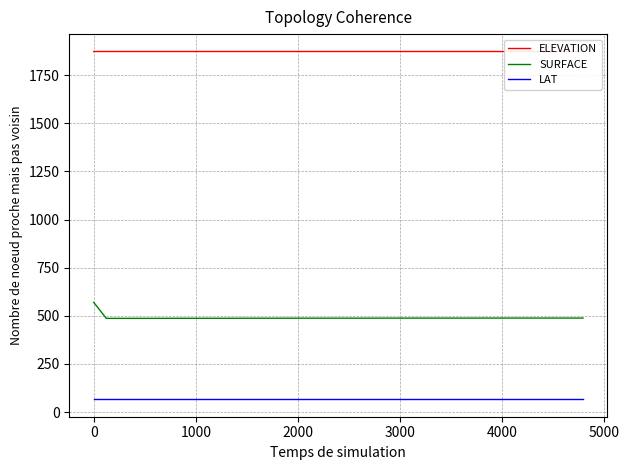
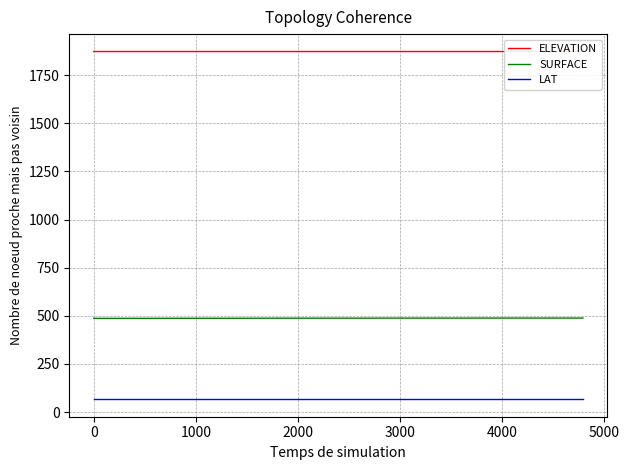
SURFACE, 0: 570 -> 490
